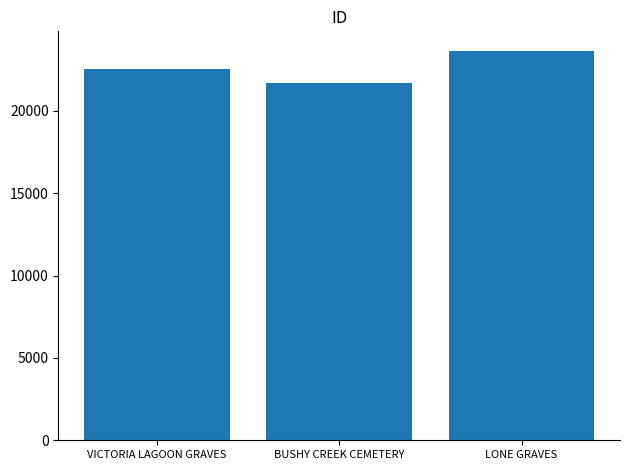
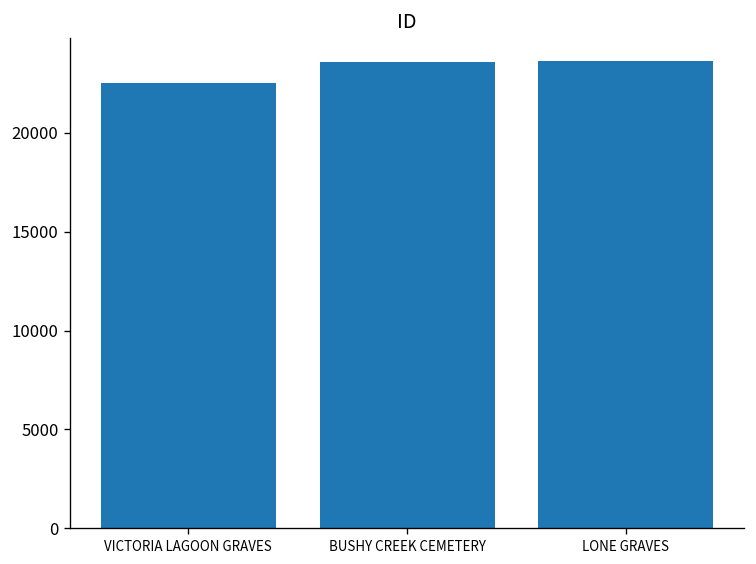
BUSHY CREEK CEMETERY: 21700 -> 23600
